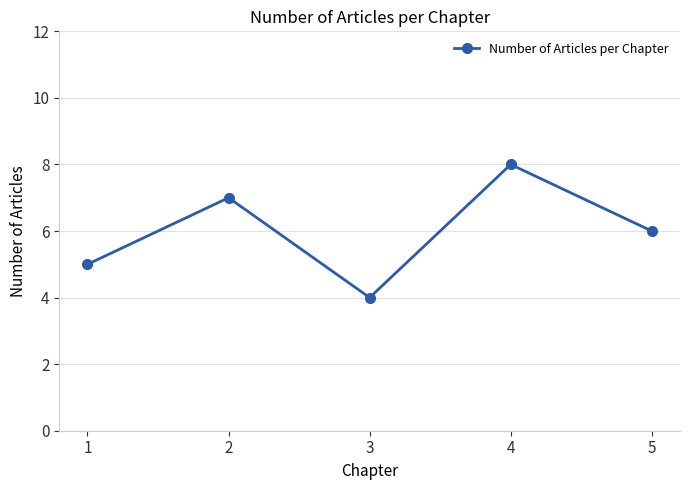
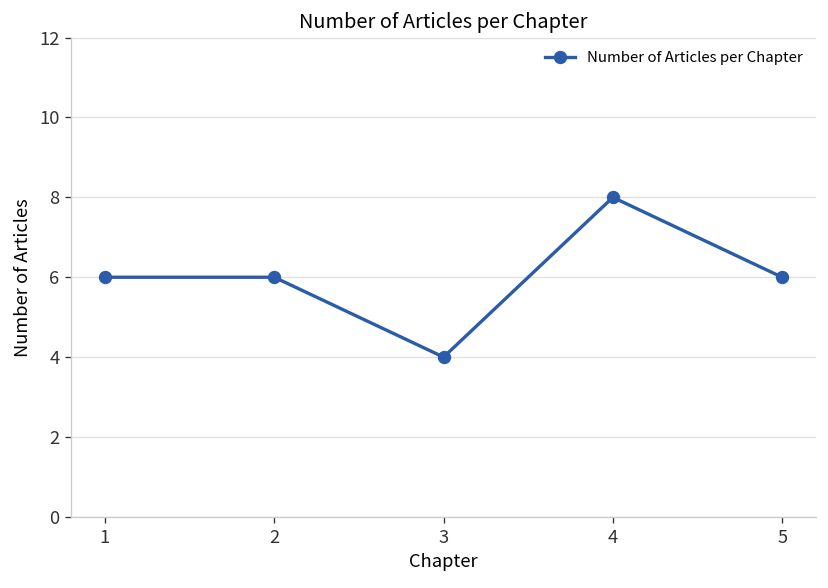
1: 5 -> 6
2: 7 -> 6
